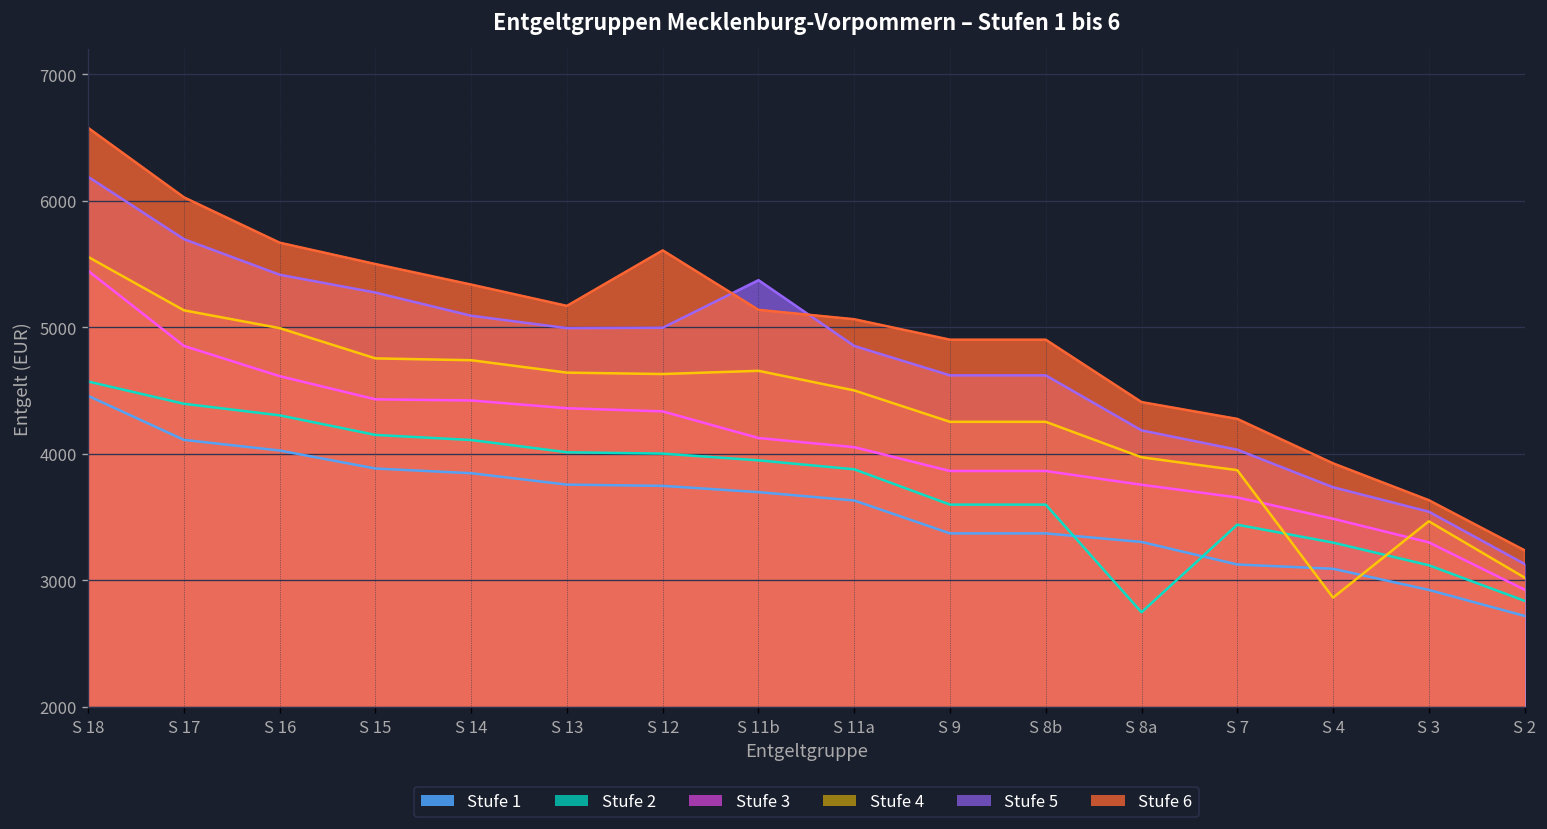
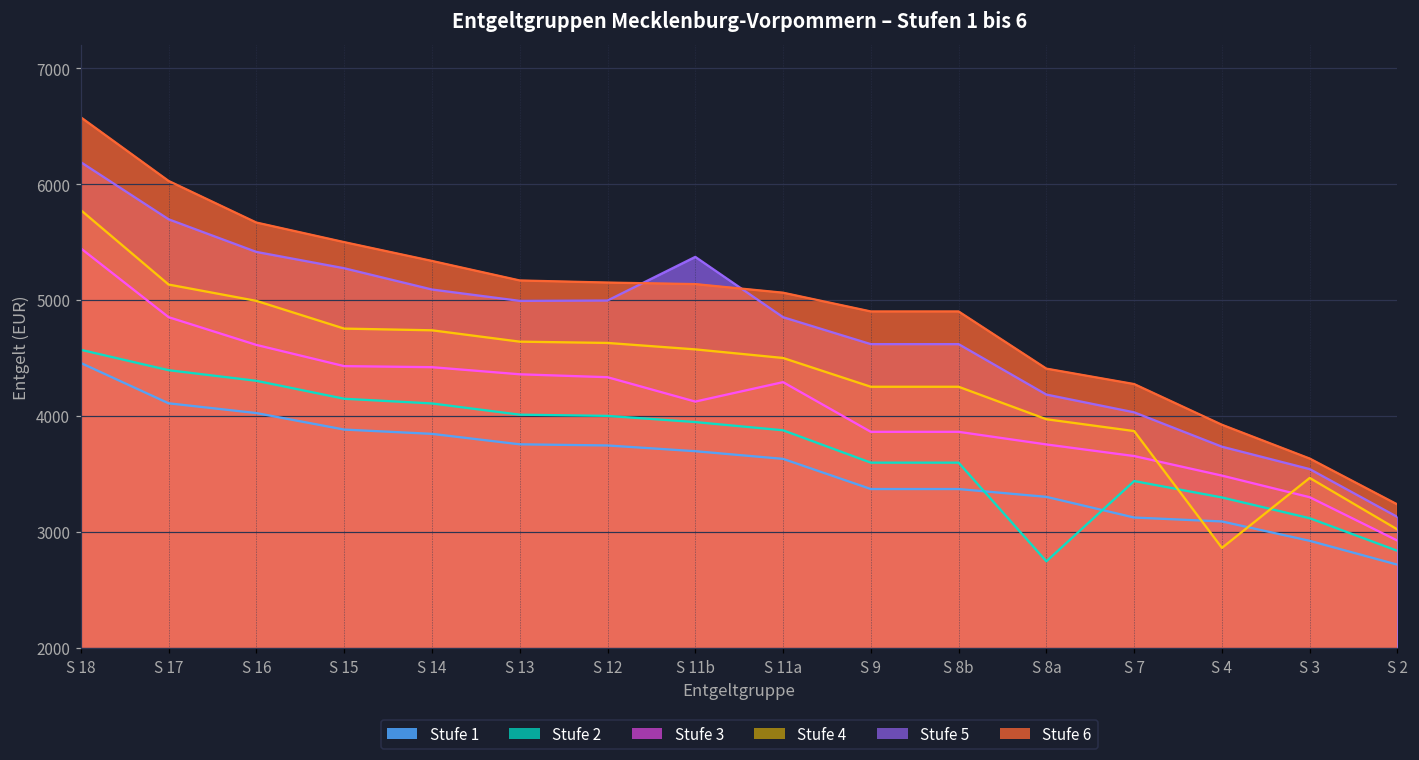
Stufe 4, S 18: 5560 -> 5780
Stufe 6, S 12: 5610 -> 5150
Stufe 4, S 11b: 4660 -> 4580
Stufe 3, S 11a: 4050 -> 4290
